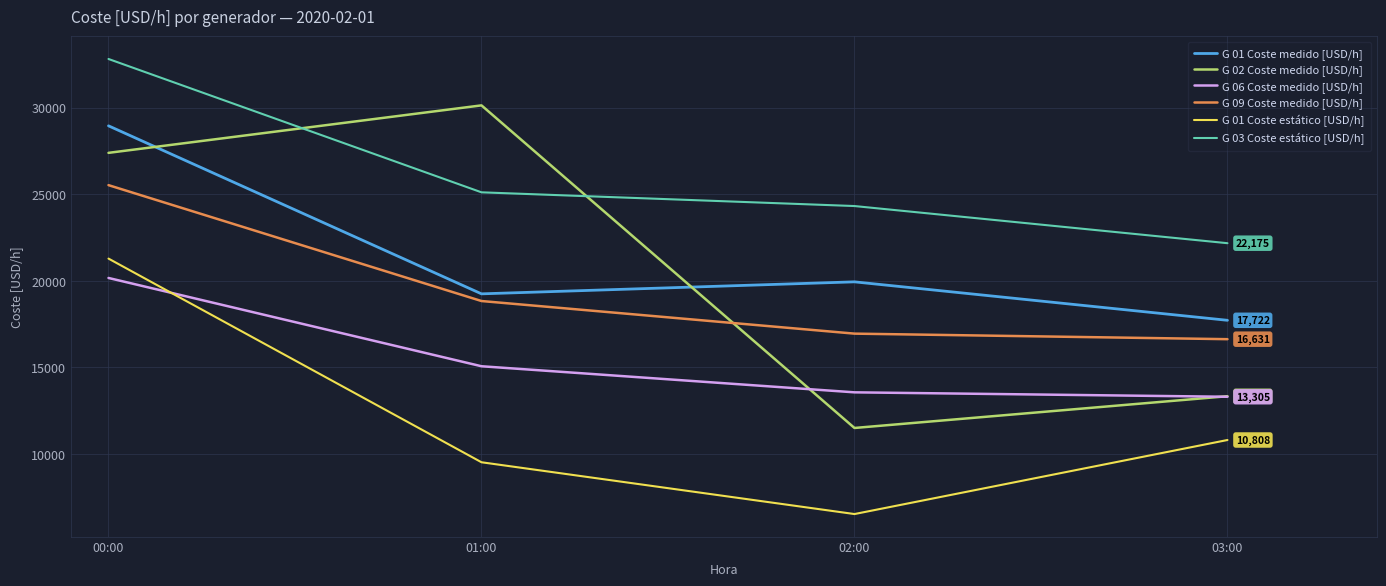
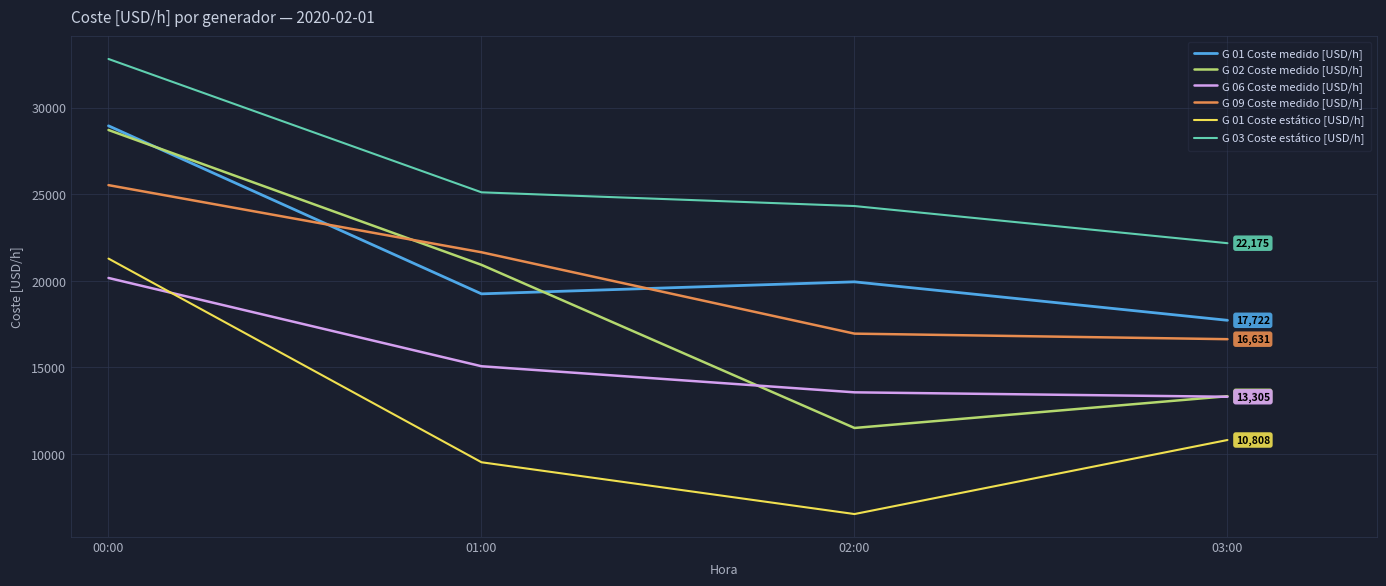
G 02 Coste medido [USD/h], 00:00: 27400 -> 28700
G 02 Coste medido [USD/h], 01:00: 30100 -> 20900
G 09 Coste medido [USD/h], 01:00: 18800 -> 21700
